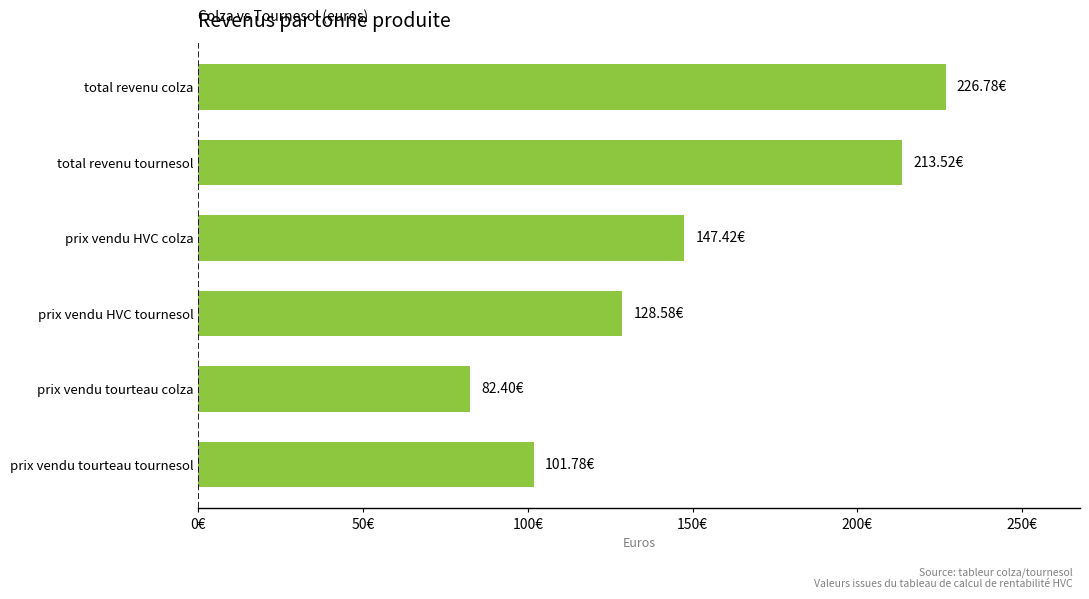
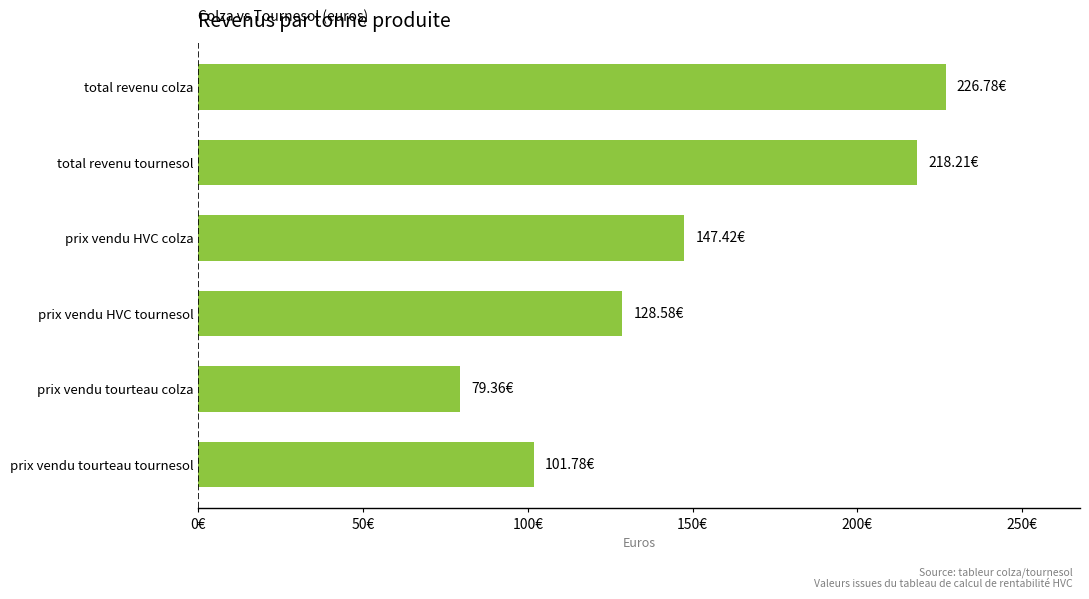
total revenu tournesol: 213.52€ -> 218.21€
prix vendu tourteau colza: 82.40€ -> 79.36€
